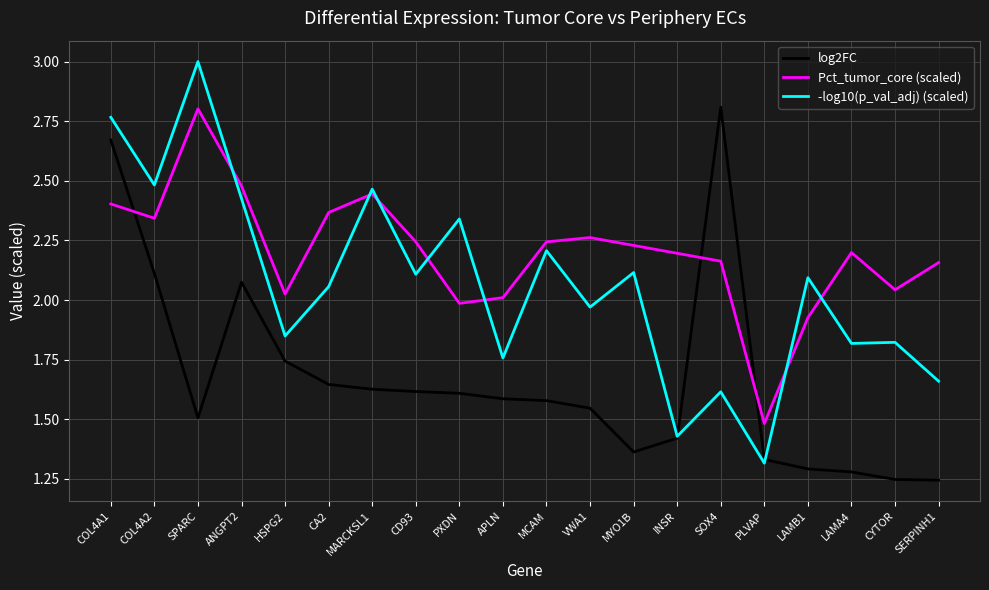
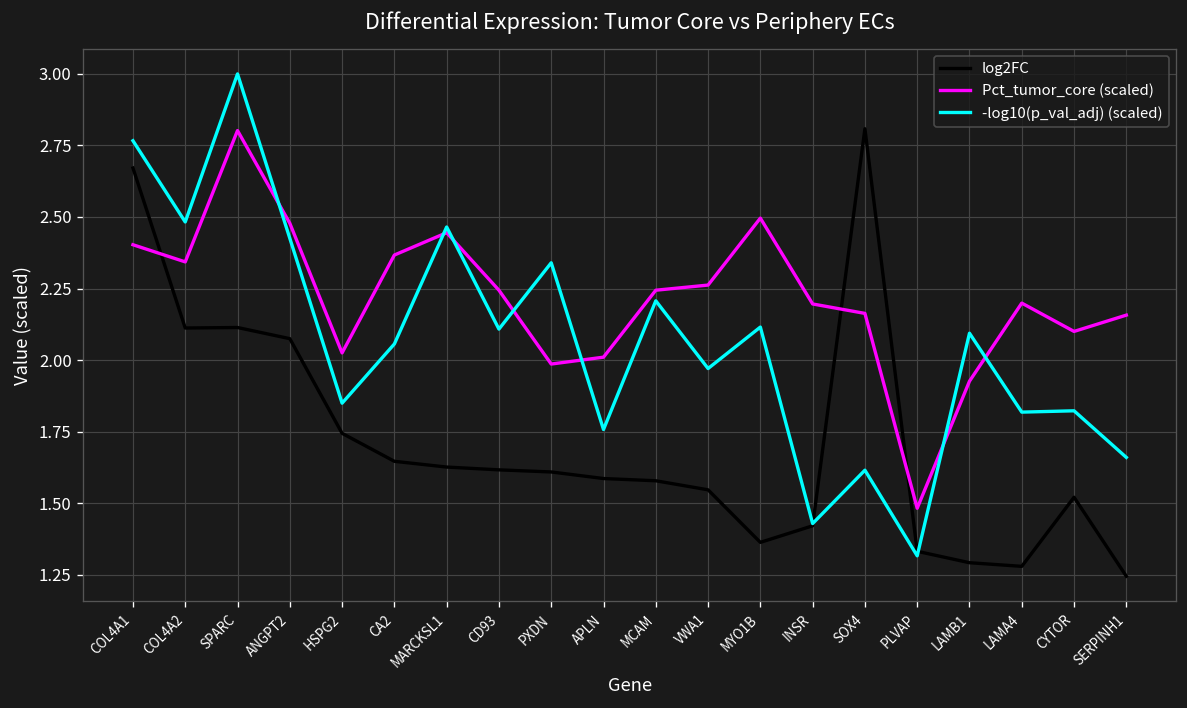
log2FC, SPARC: 1.51 -> 2.11
Pct_tumor_core (scaled), MYO1B: 2.23 -> 2.50
log2FC, CYTOR: 1.25 -> 1.52
Pct_tumor_core (scaled), CYTOR: 2.04 -> 2.10
